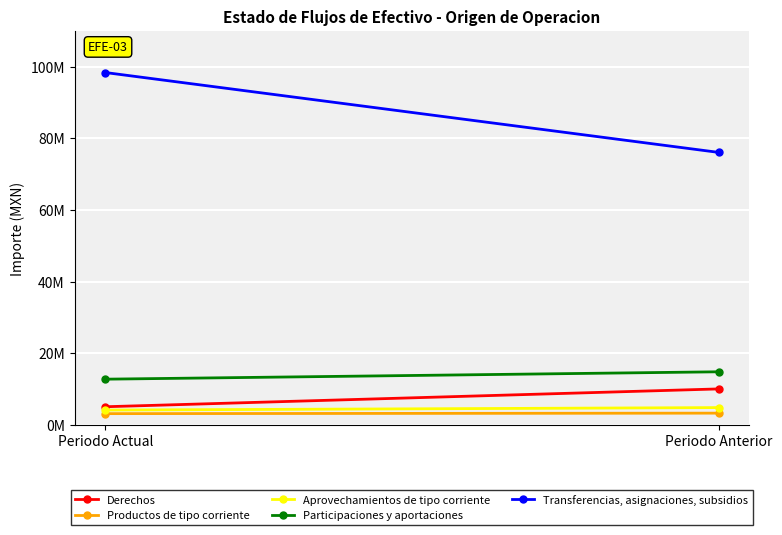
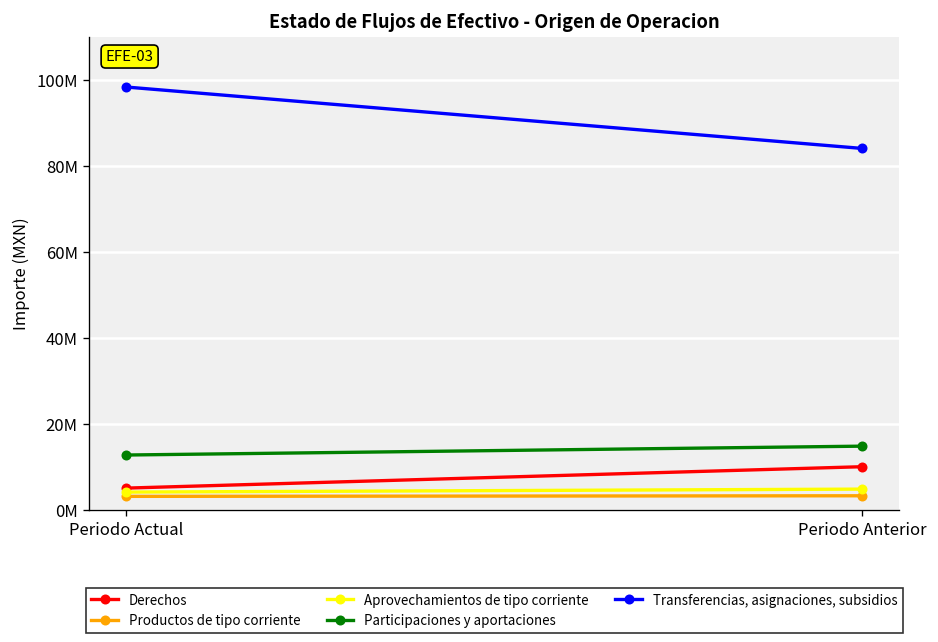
Transferencias, asignaciones, subsidios, Periodo Anterior: 76000000 -> 84000000
